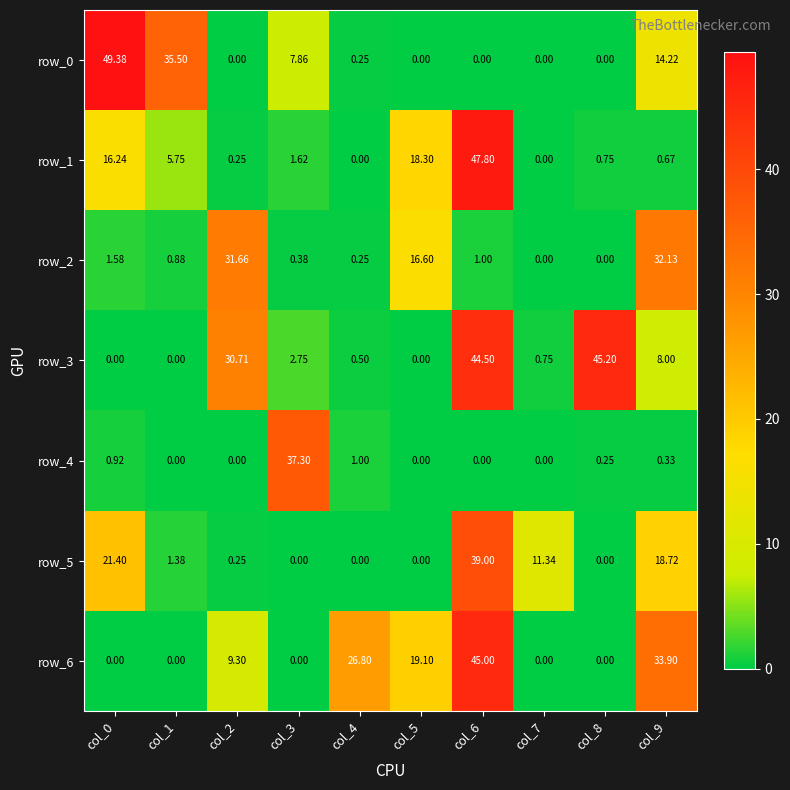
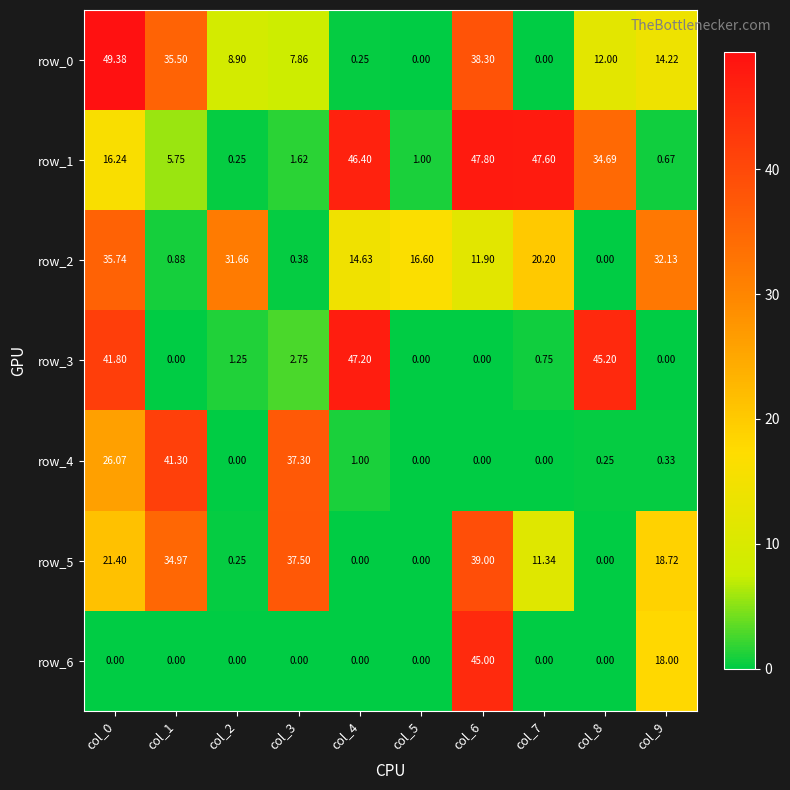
row_0, col_2: 0.00 -> 8.90
row_0, col_6: 0.00 -> 38.30
row_0, col_8: 0.00 -> 12.00
row_1, col_4: 0.00 -> 46.40
row_1, col_5: 18.30 -> 1.00
row_1, col_7: 0.00 -> 47.60
row_1, col_8: 0.75 -> 34.69
row_2, col_0: 1.58 -> 35.74
row_2, col_4: 0.25 -> 14.63
row_2, col_6: 1.00 -> 11.90
row_2, col_7: 0.00 -> 20.20
row_3, col_0: 0.00 -> 41.80
row_3, col_2: 30.71 -> 1.25
row_3, col_4: 0.50 -> 47.20
row_3, col_6: 44.50 -> 0.00
row_3, col_9: 8.00 -> 0.00
row_4, col_0: 0.92 -> 26.07
row_4, col_1: 0.00 -> 41.30
row_5, col_1: 1.38 -> 34.97
row_5, col_3: 0.00 -> 37.50
row_6, col_2: 9.30 -> 0.00
row_6, col_4: 26.80 -> 0.00
row_6, col_5: 19.10 -> 0.00
row_6, col_9: 33.90 -> 18.00
